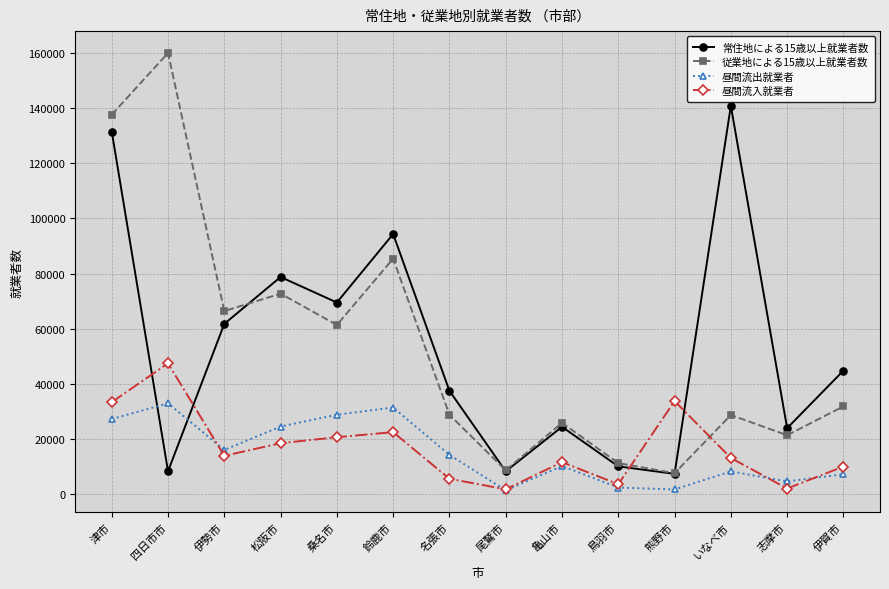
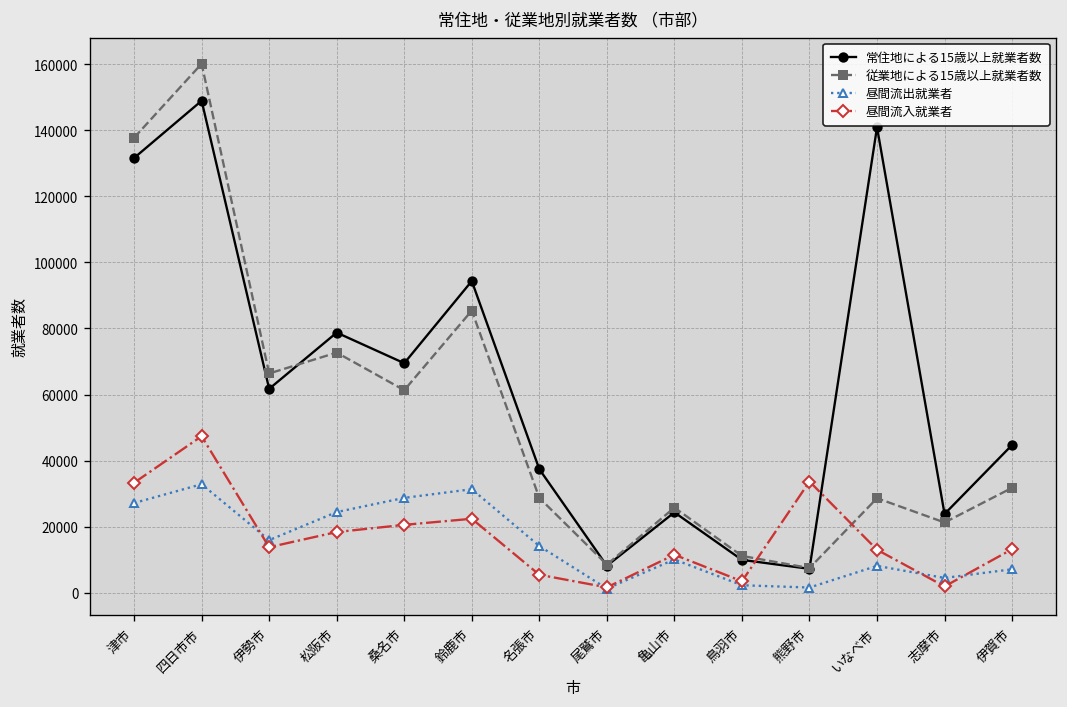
常住地による15歳以上就業者数, 四日市市: 8000 -> 149000
昼間流入就業者, 伊賀市: 10000 -> 13000
